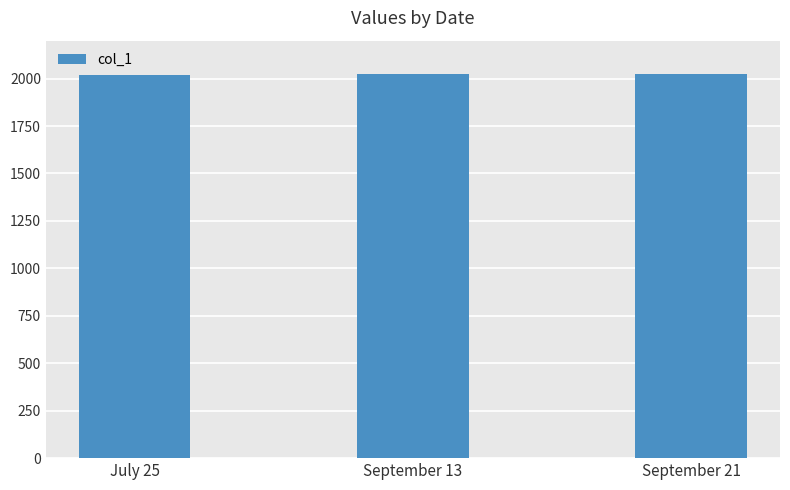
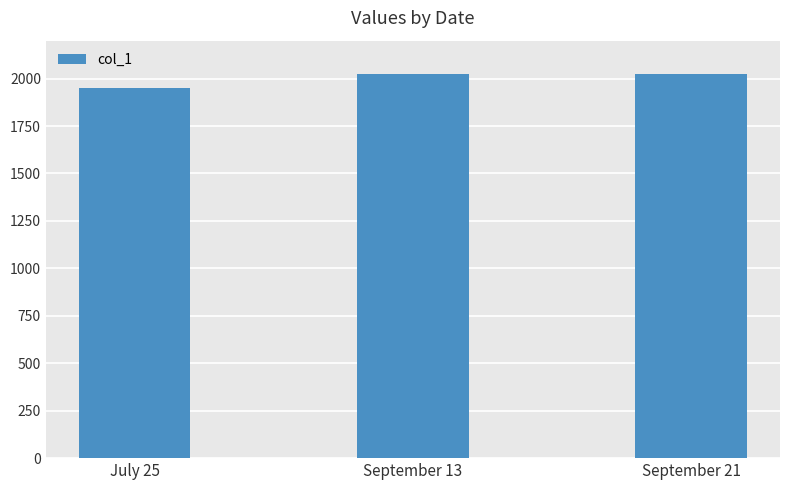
July 25: 2020 -> 1950
